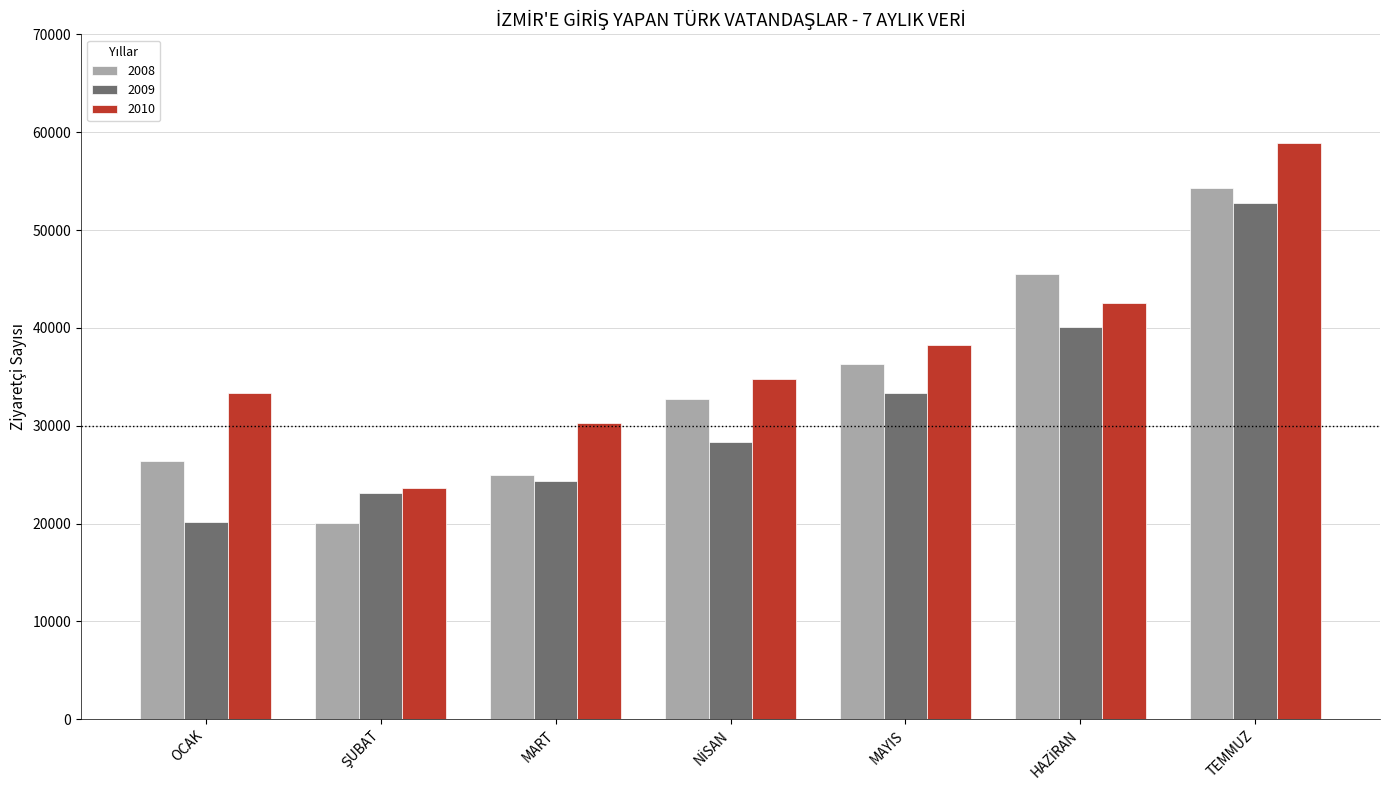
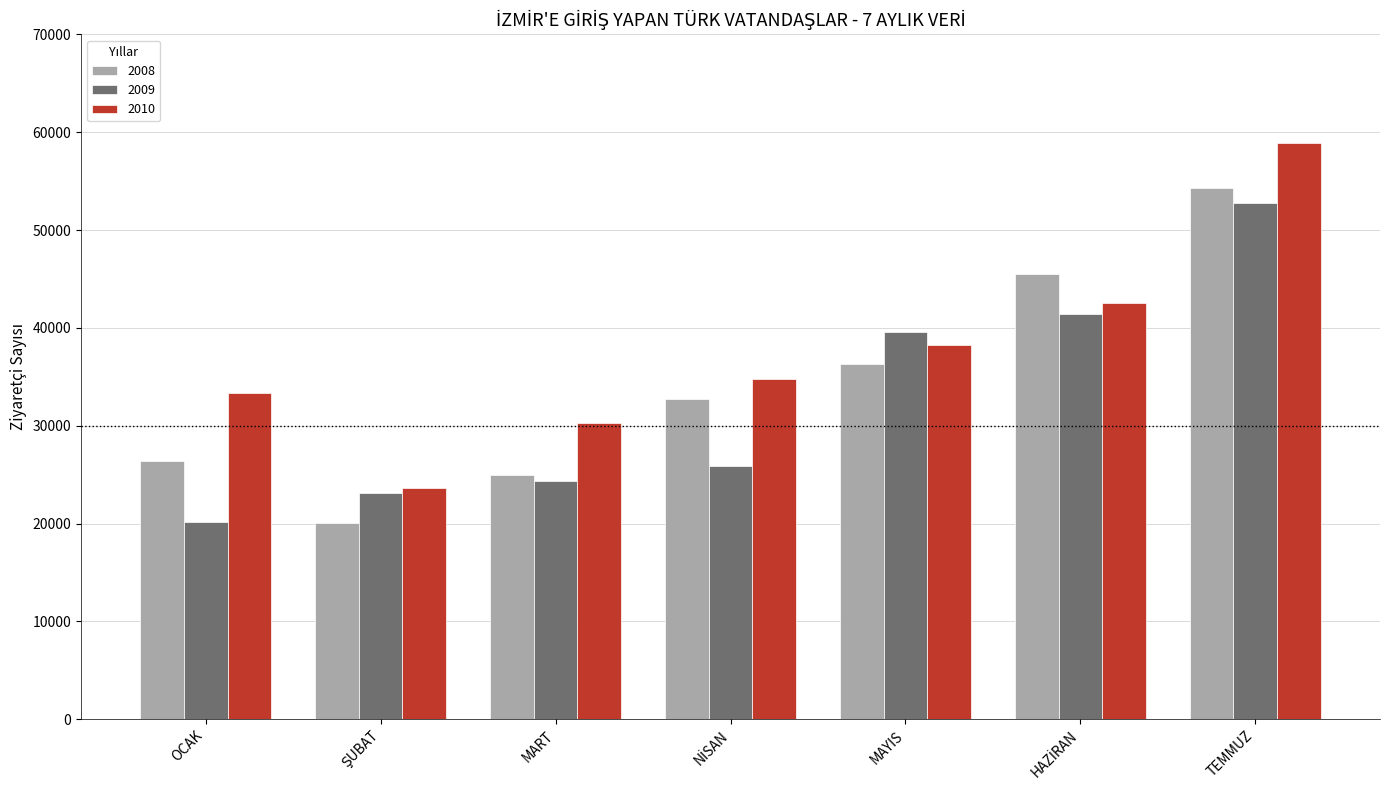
2009, NİSAN: 28000 -> 26000
2009, MAYIS: 33000 -> 40000
2009, HAZİRAN: 40000 -> 41000
